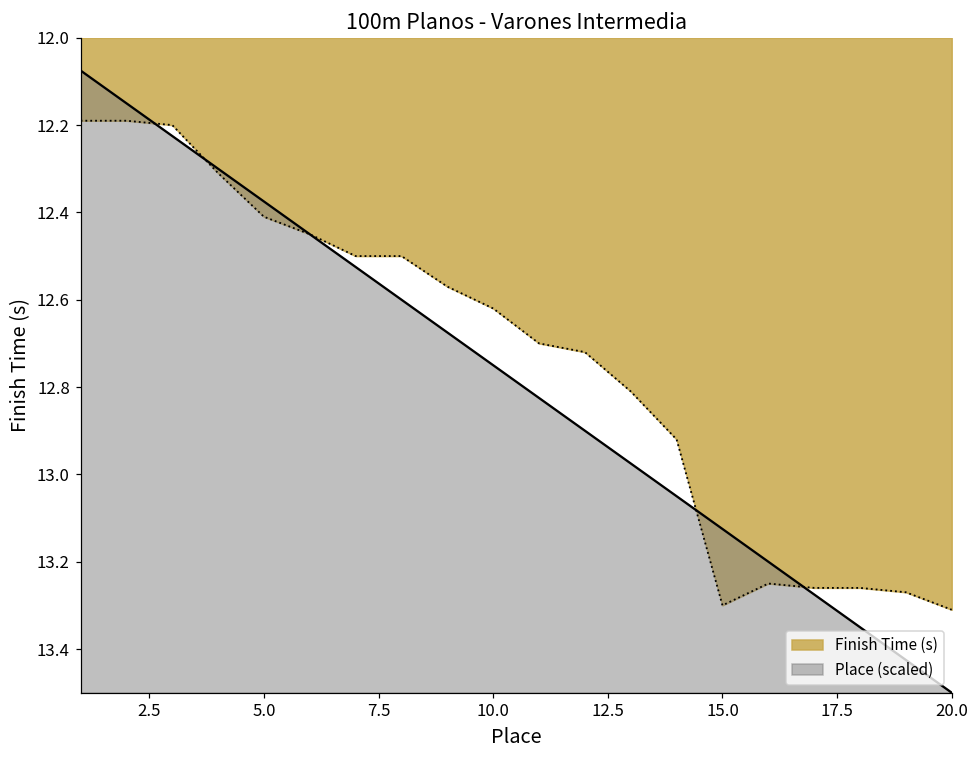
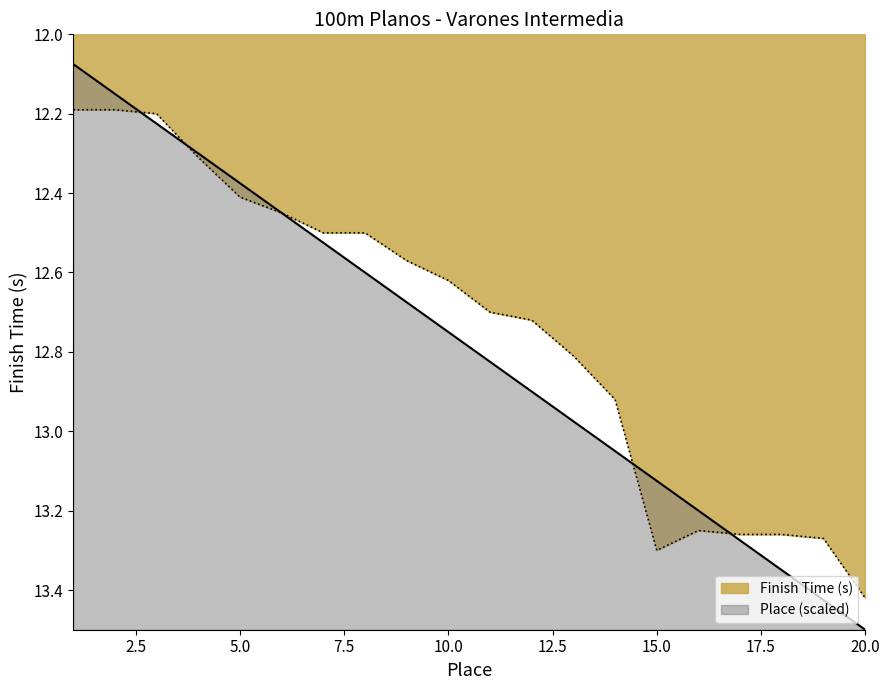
Finish Time (s), 20.0: 13.31 -> 13.42
